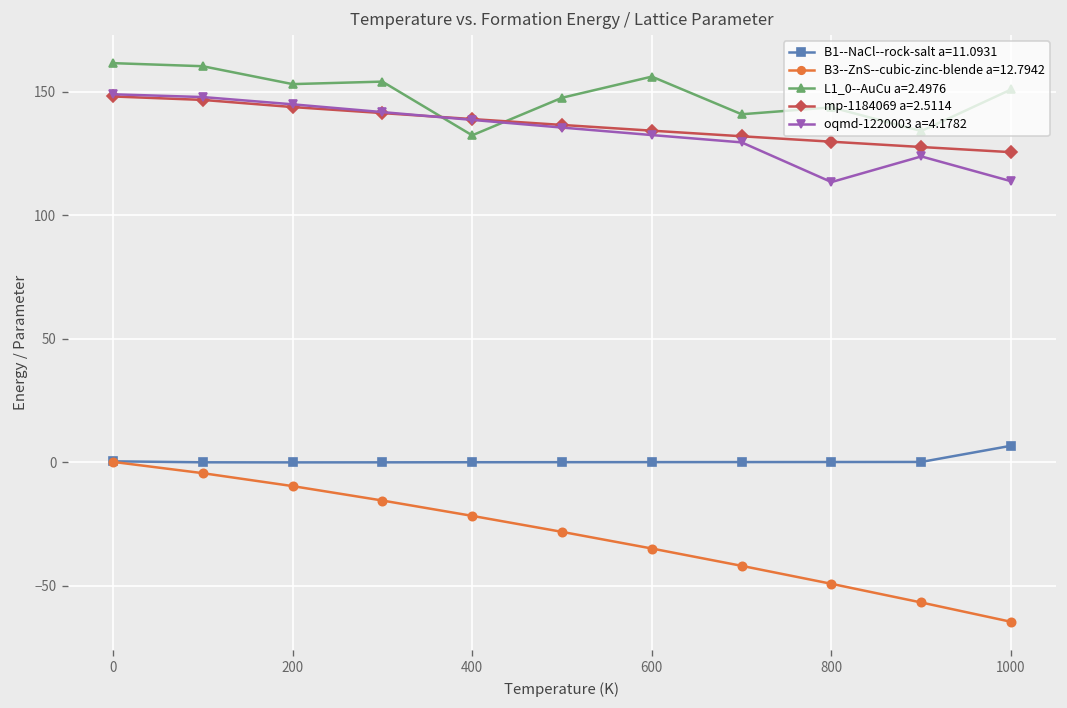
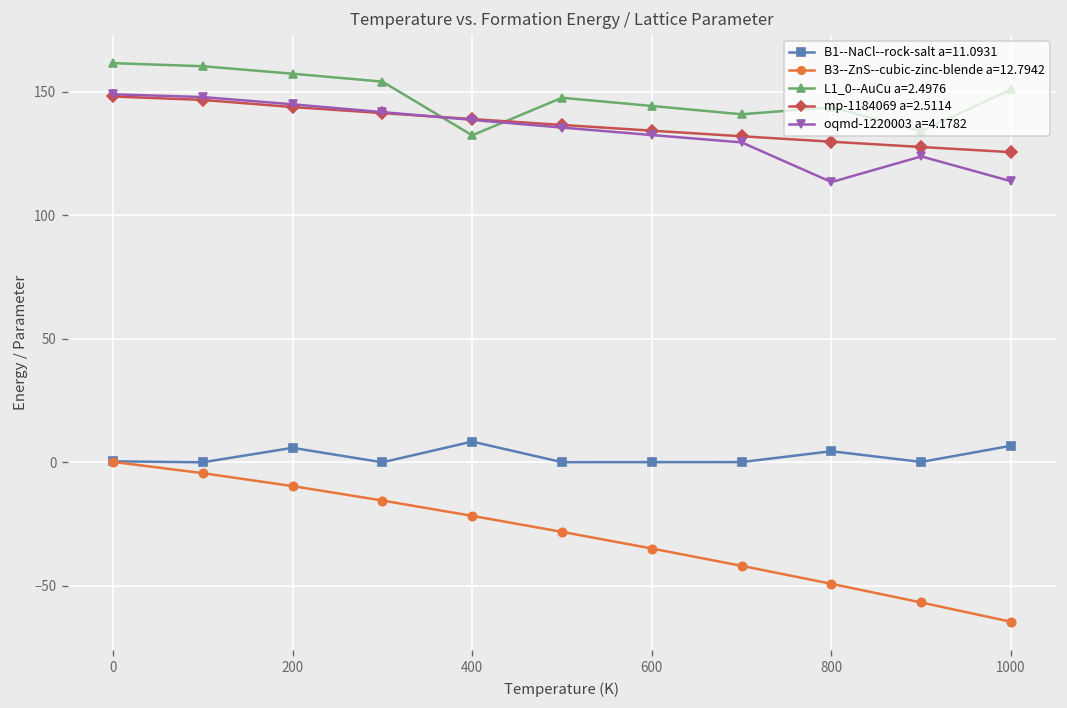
B1--NaCl--rock-salt a=11.0931, 200: 0 -> 6
L1_0--AuCu a=2.4976, 200: 153 -> 157
B1--NaCl--rock-salt a=11.0931, 400: 0 -> 8
L1_0--AuCu a=2.4976, 600: 156 -> 144
B1--NaCl--rock-salt a=11.0931, 800: 0 -> 5
